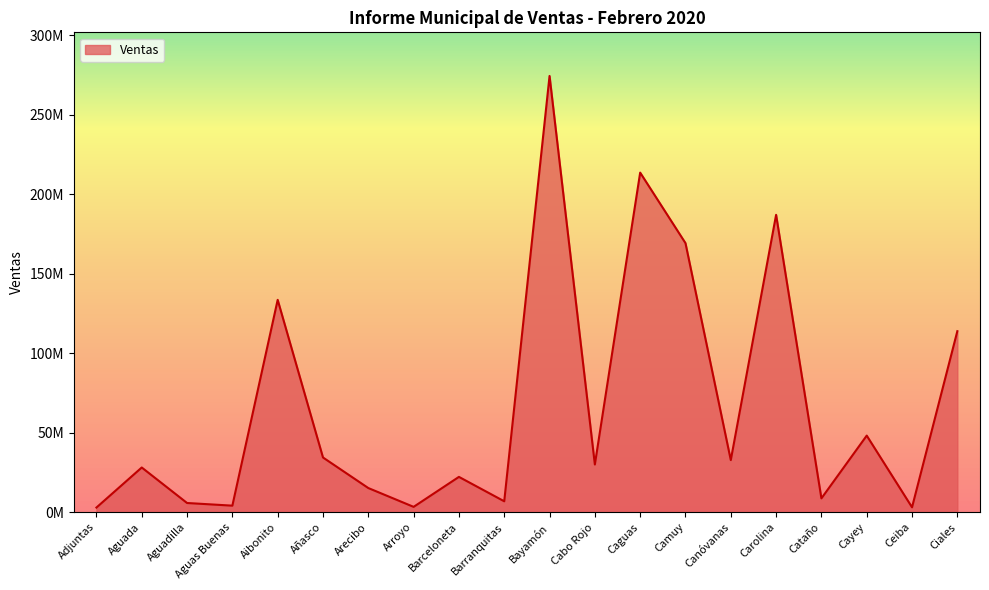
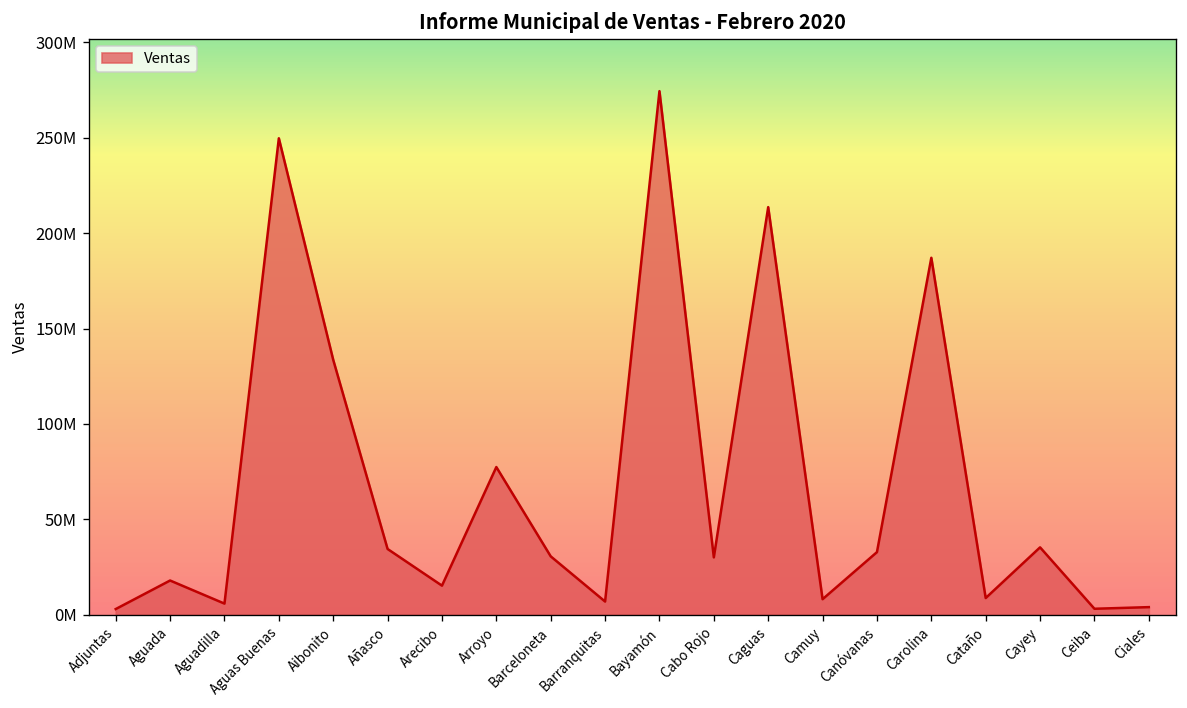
Aguada: 28000000 -> 18000000
Aguas Buenas: 4000000 -> 250000000
Arroyo: 3000000 -> 77000000
Barceloneta: 22000000 -> 31000000
Camuy: 169000000 -> 8000000
Cayey: 48000000 -> 35000000
Ciales: 114000000 -> 4000000
